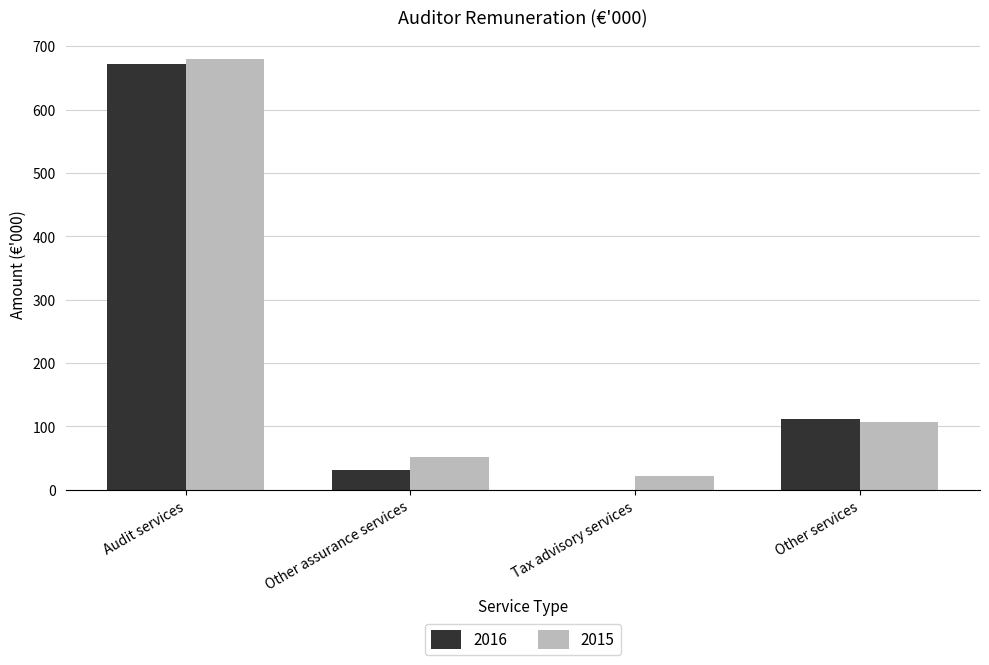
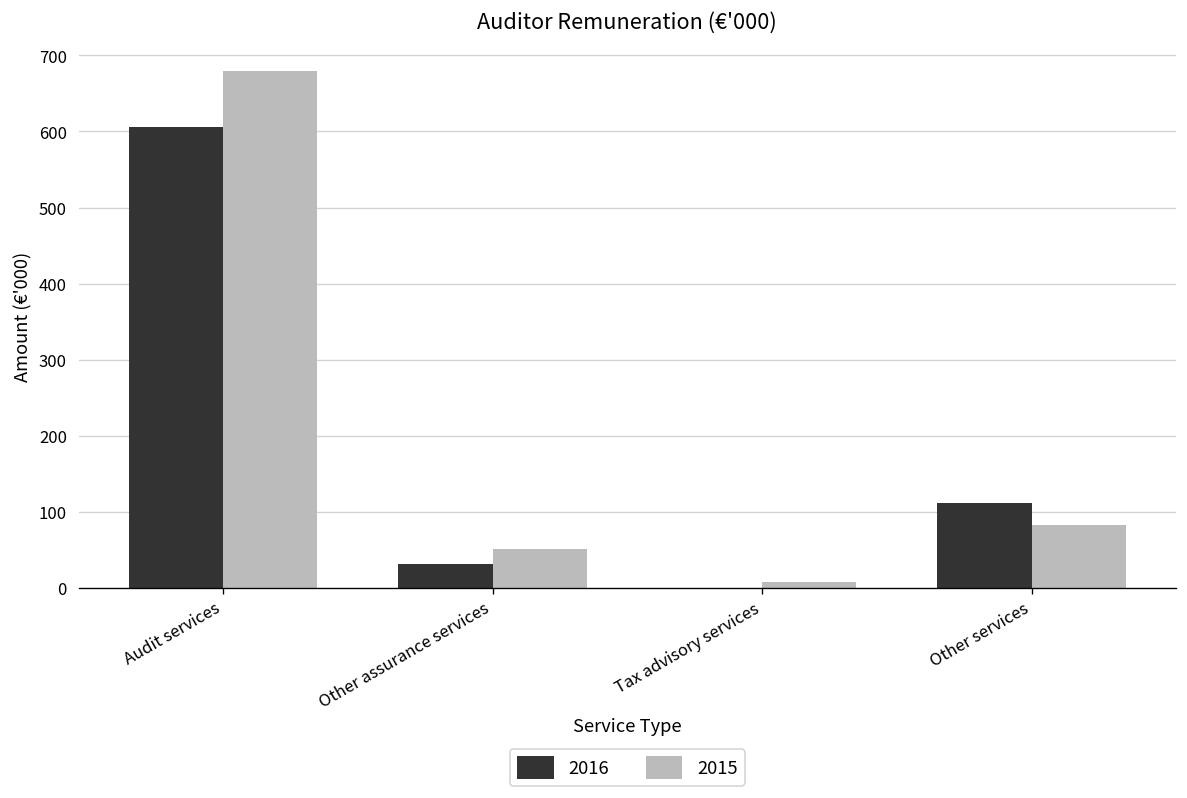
2016, Audit services: 670 -> 610
2015, Tax advisory services: 20 -> 10
2015, Other services: 110 -> 80
